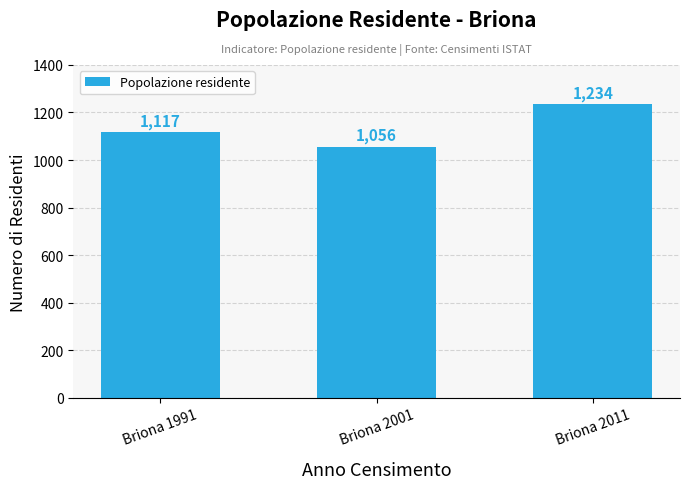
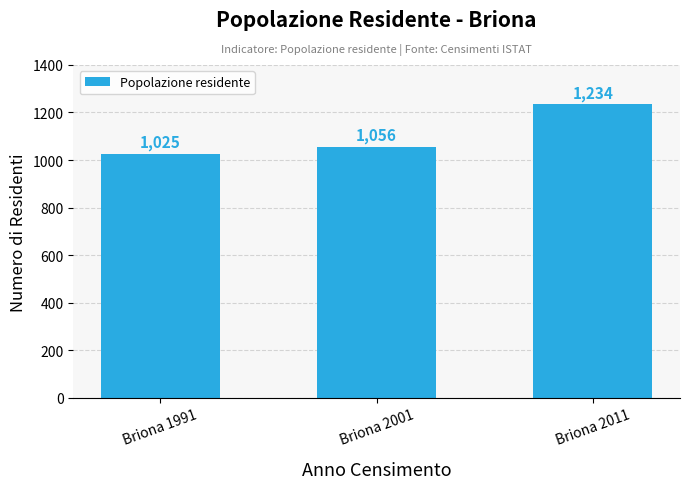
Briona 1991: 1,117 -> 1,025
